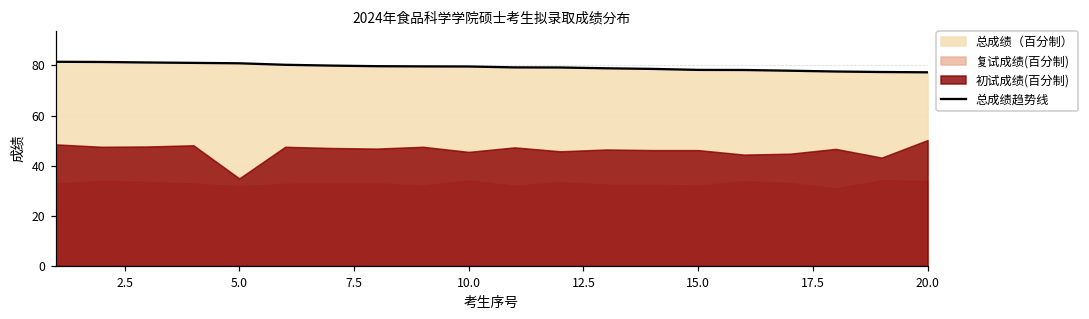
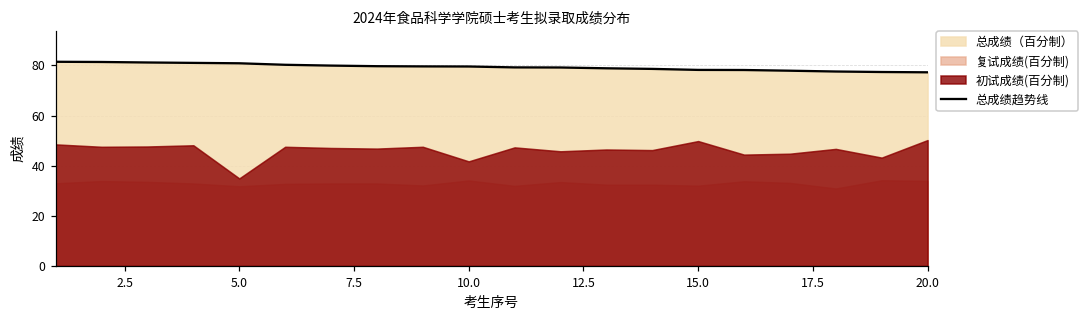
初试成绩(百分制), 10.0: 45 -> 42
初试成绩(百分制), 15.0: 46 -> 50
